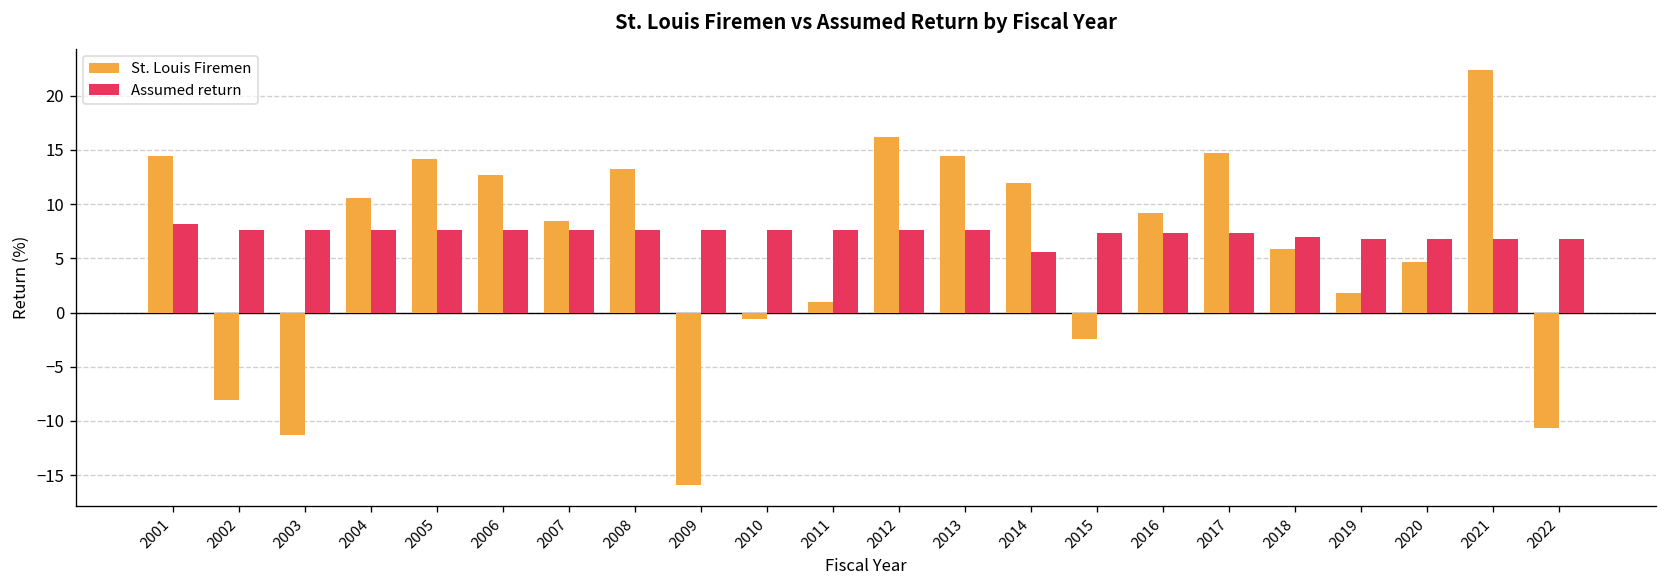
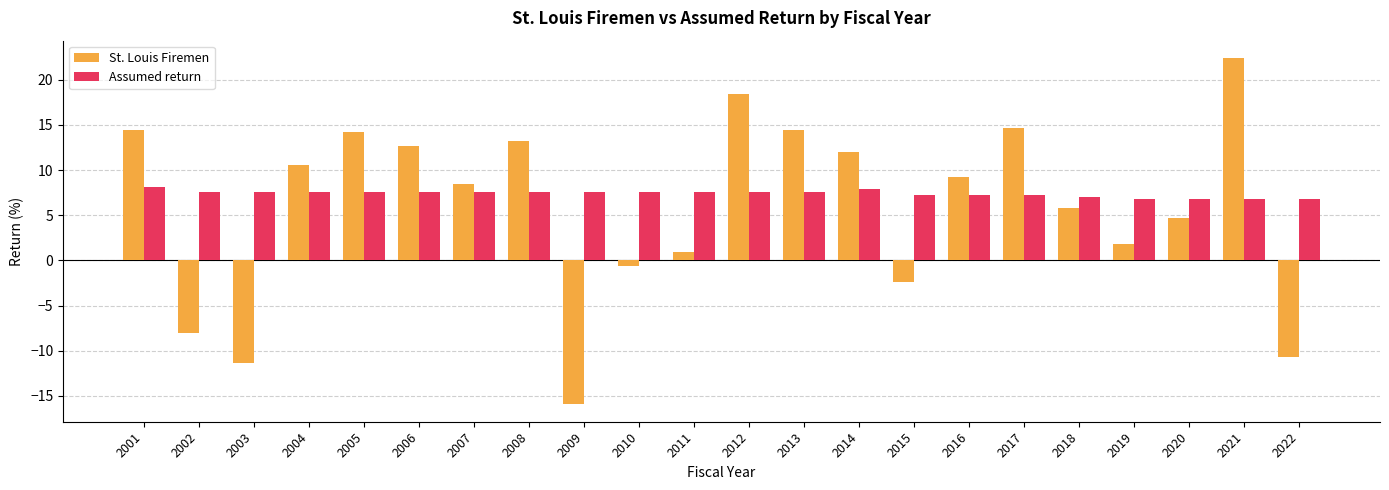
St. Louis Firemen, 2012: 16 -> 18
Assumed return, 2014: 6 -> 8
